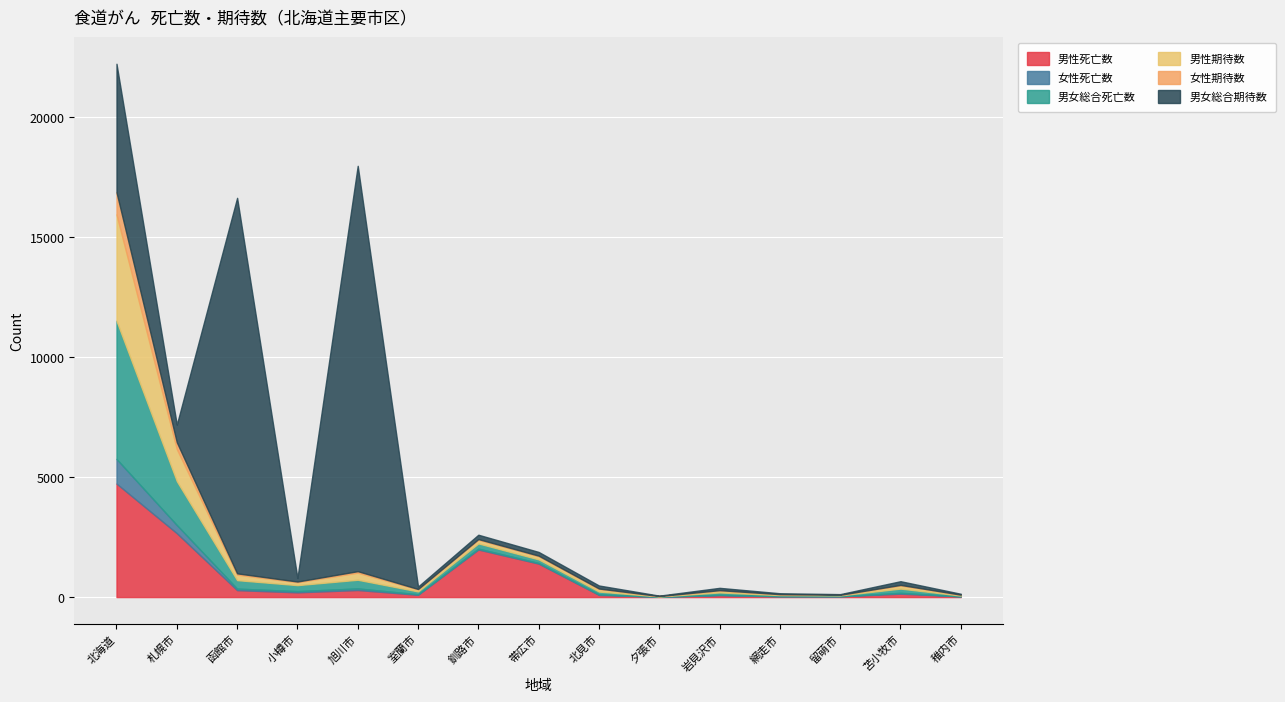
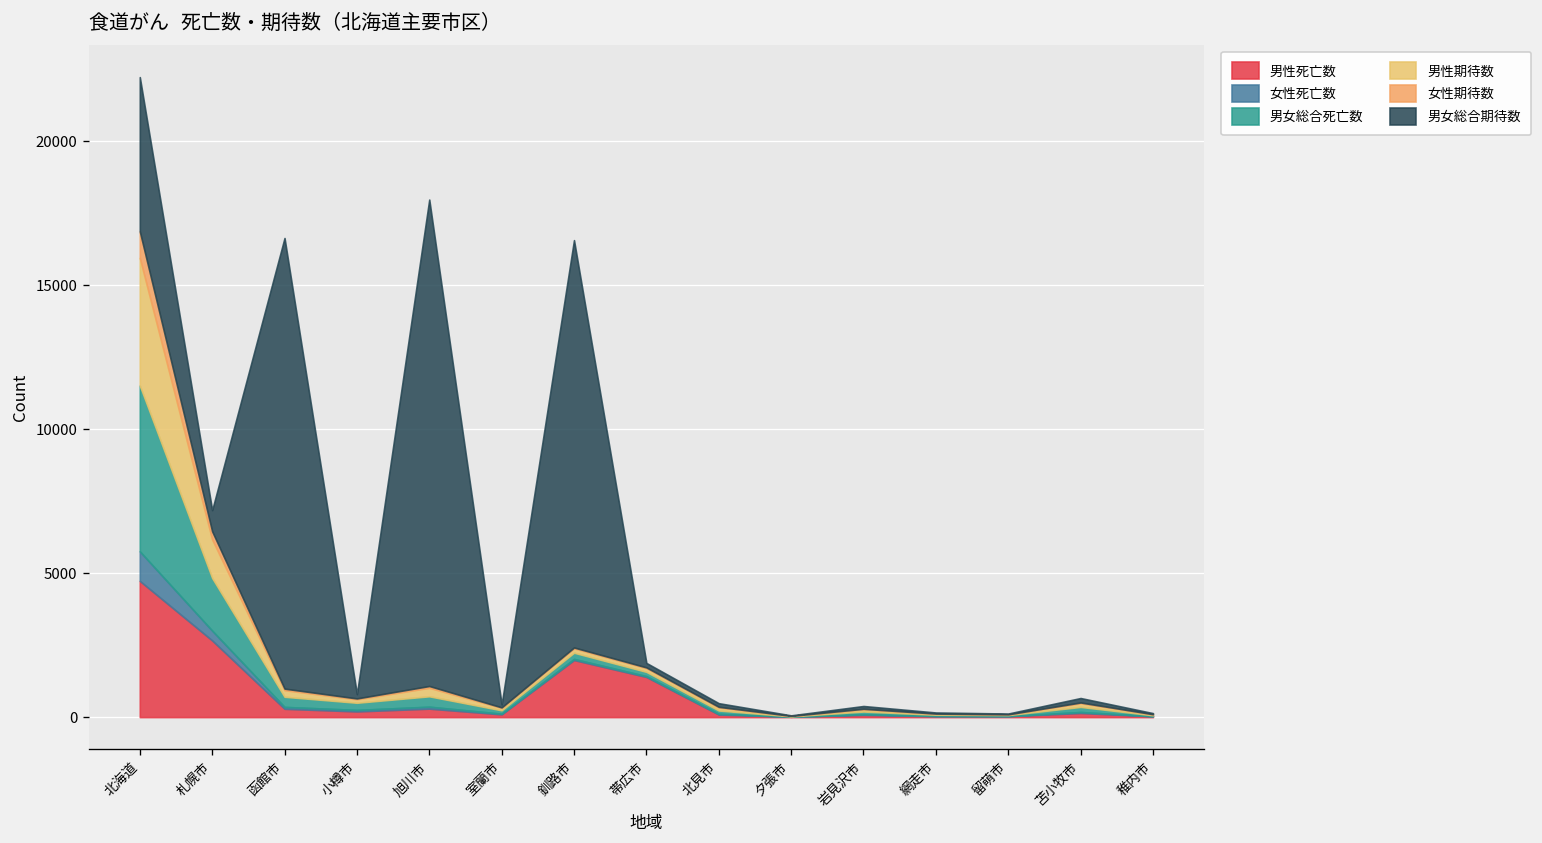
男女総合期待数, 釧路市: 200 -> 14100
